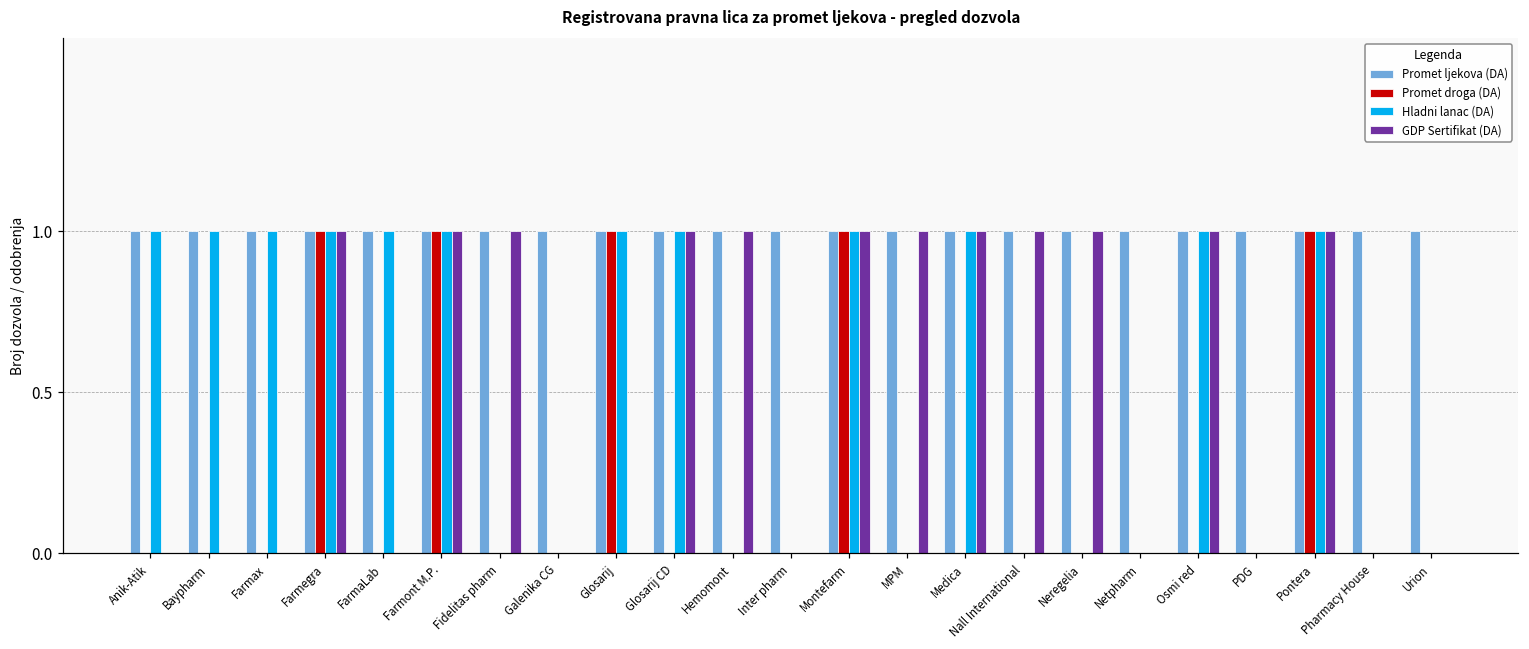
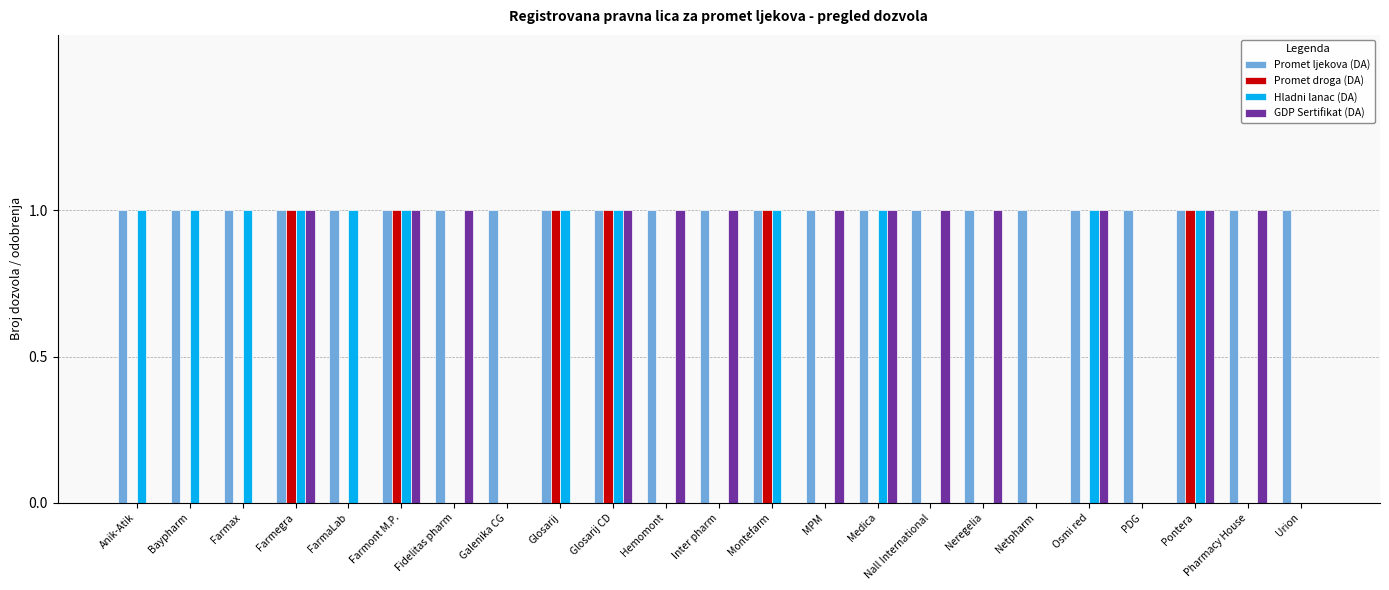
Promet droga (DA), Glosarij CD: 0 -> 1
GDP Sertifikat (DA), Inter pharm: 0 -> 1
GDP Sertifikat (DA), Montefarm: 1 -> 0
GDP Sertifikat (DA), Pharmacy House: 0 -> 1
